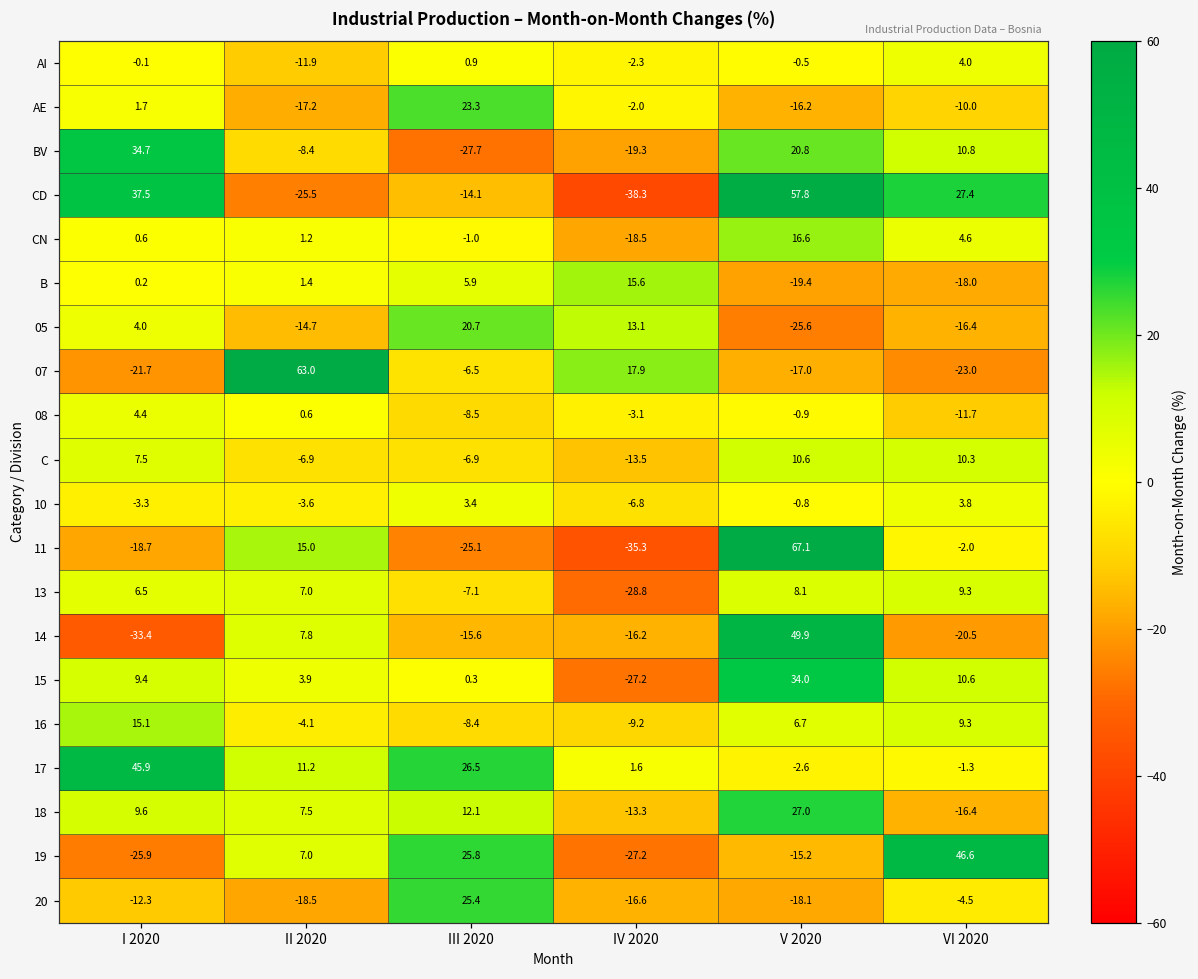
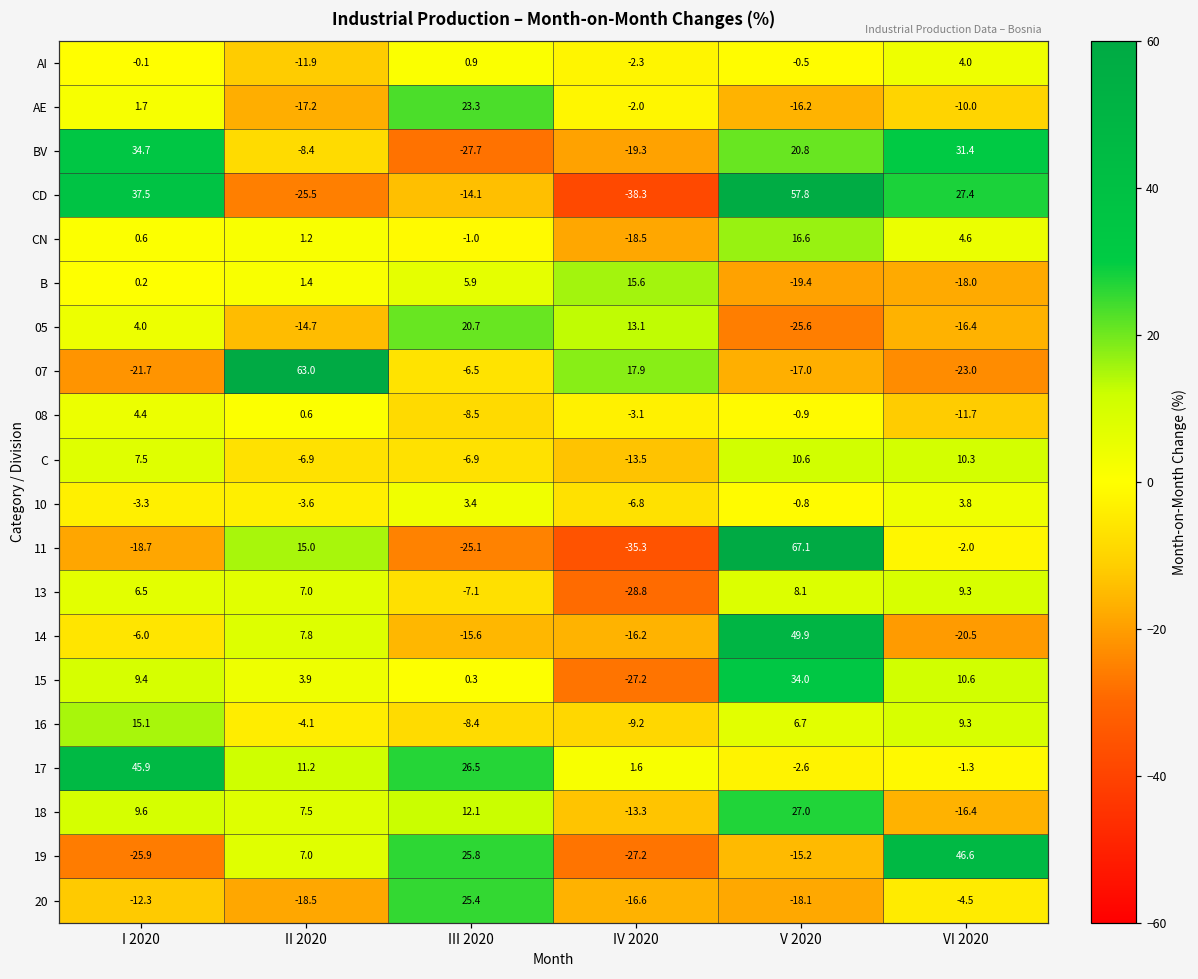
BV, VI 2020: 10.8 -> 31.4
14, I 2020: -33.4 -> -6.0
